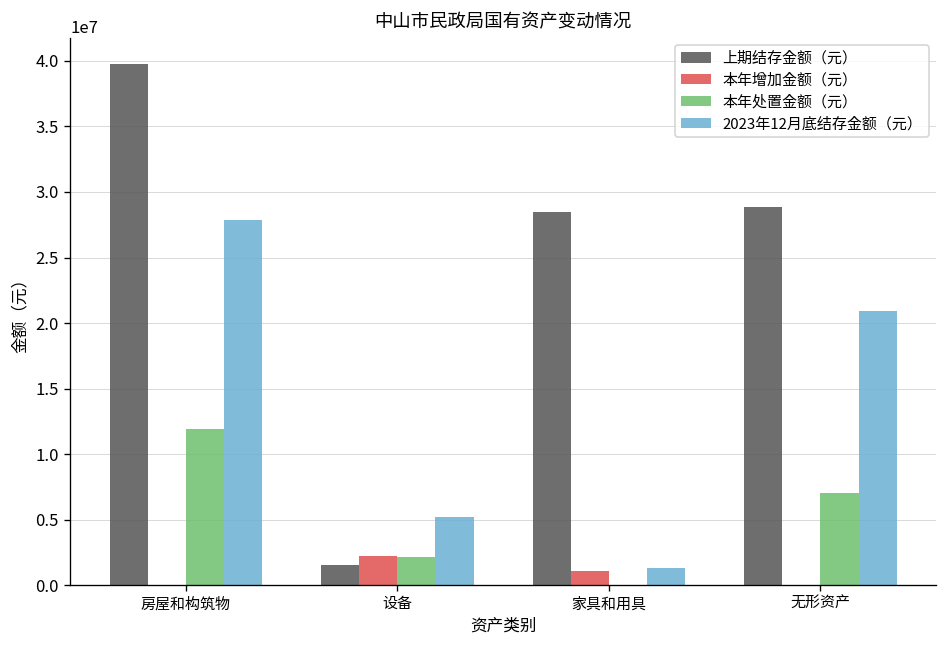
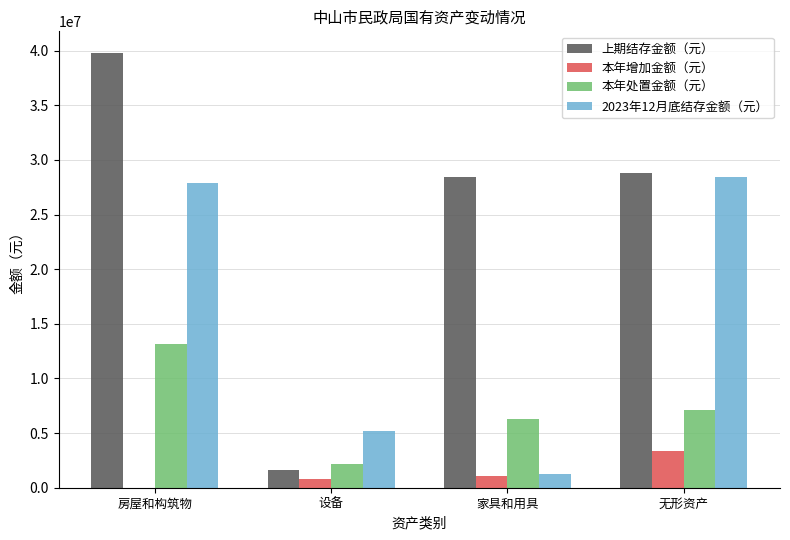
本年处置金额（元）, 房屋和构筑物: 11900000 -> 13100000
本年增加金额（元）, 设备: 2200000 -> 800000
本年处置金额（元）, 家具和用具: 0 -> 6300000
本年增加金额（元）, 无形资产: 0 -> 3300000
2023年12月底结存金额（元）, 无形资产: 20900000 -> 28400000
